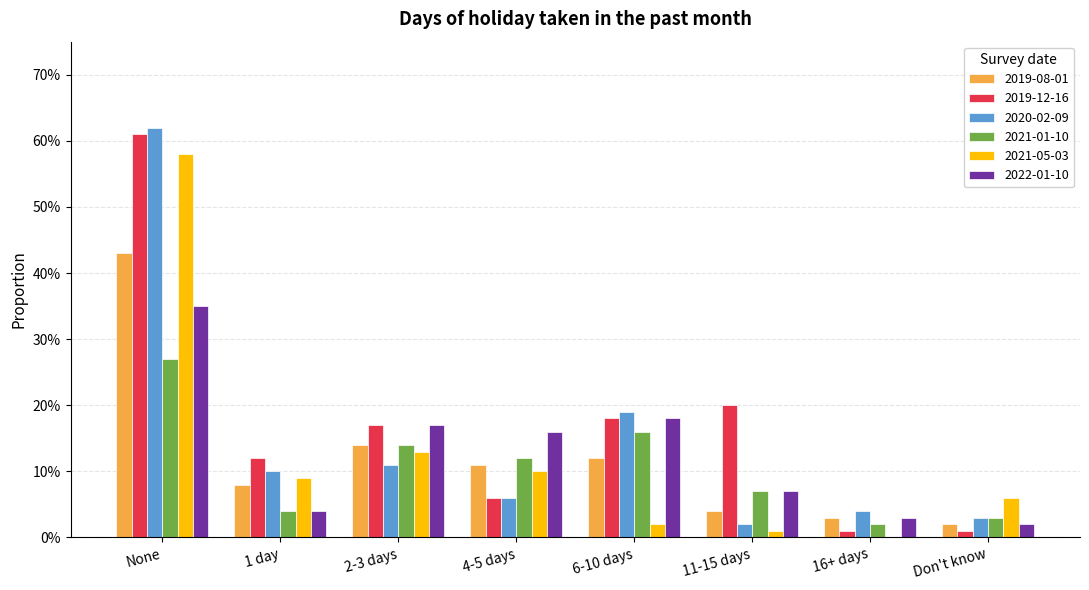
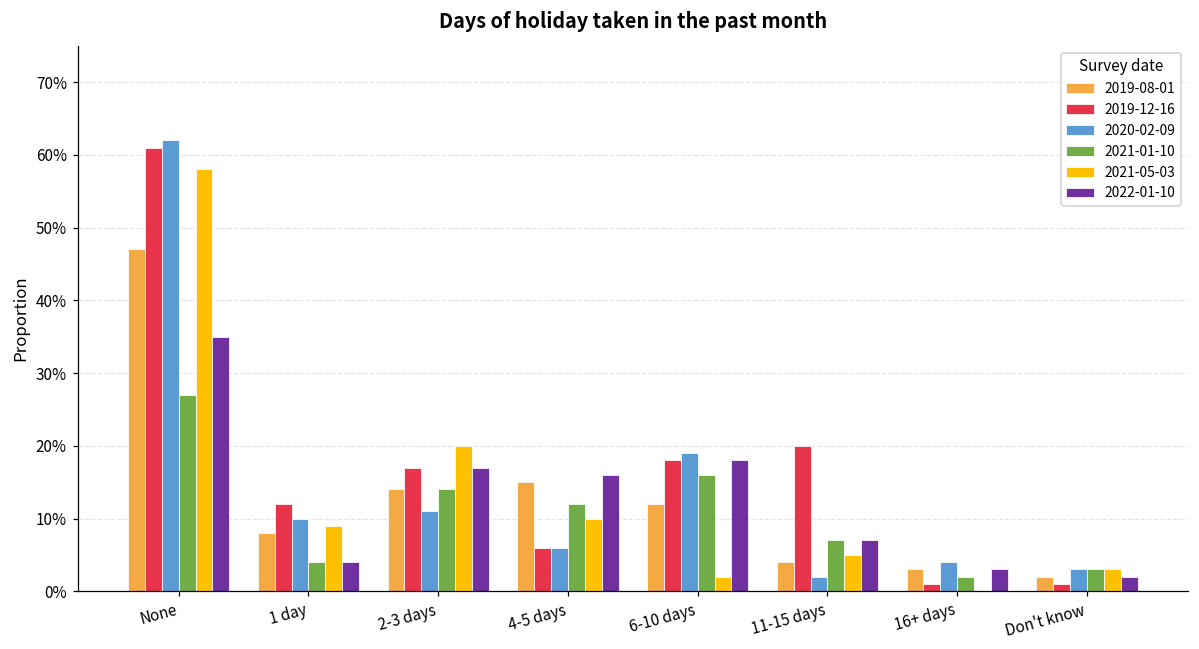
2019-08-01, None: 43% -> 47%
2021-05-03, 2-3 days: 13% -> 20%
2019-08-01, 4-5 days: 11% -> 15%
2021-05-03, 11-15 days: 1% -> 5%
2021-05-03, Don't know: 6% -> 3%
